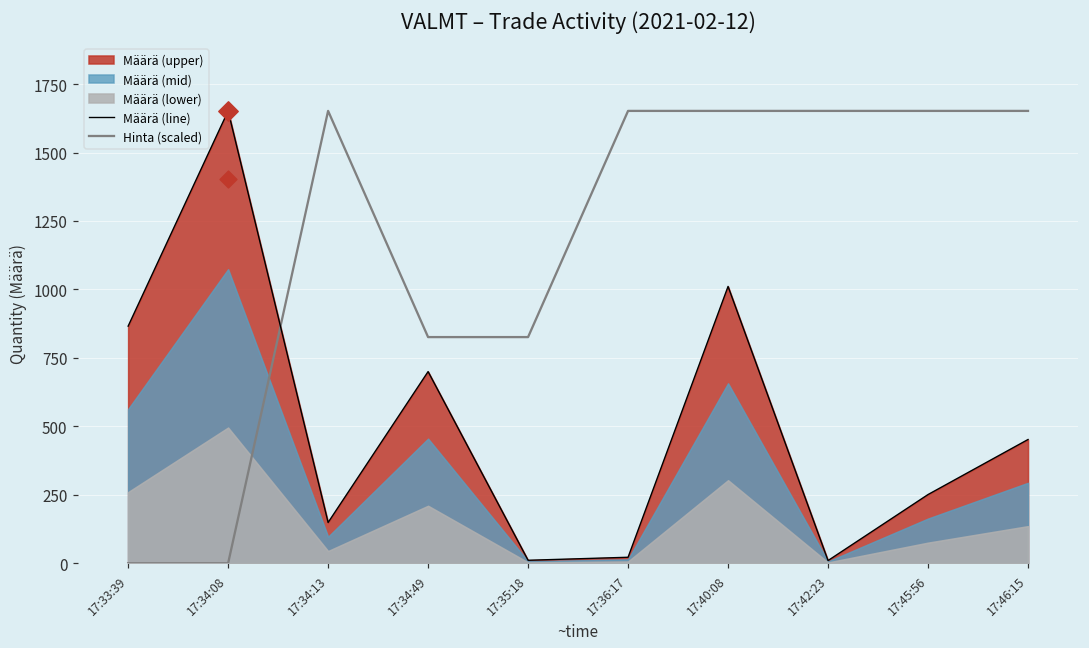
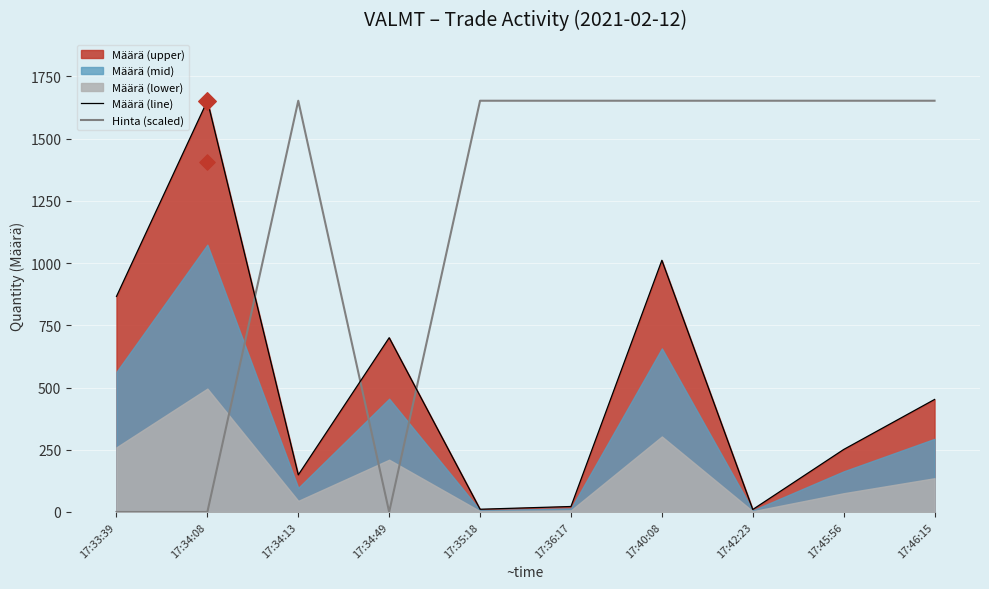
Hinta (scaled), 17:34:49: 830 -> 0
Hinta (scaled), 17:35:18: 830 -> 1650
